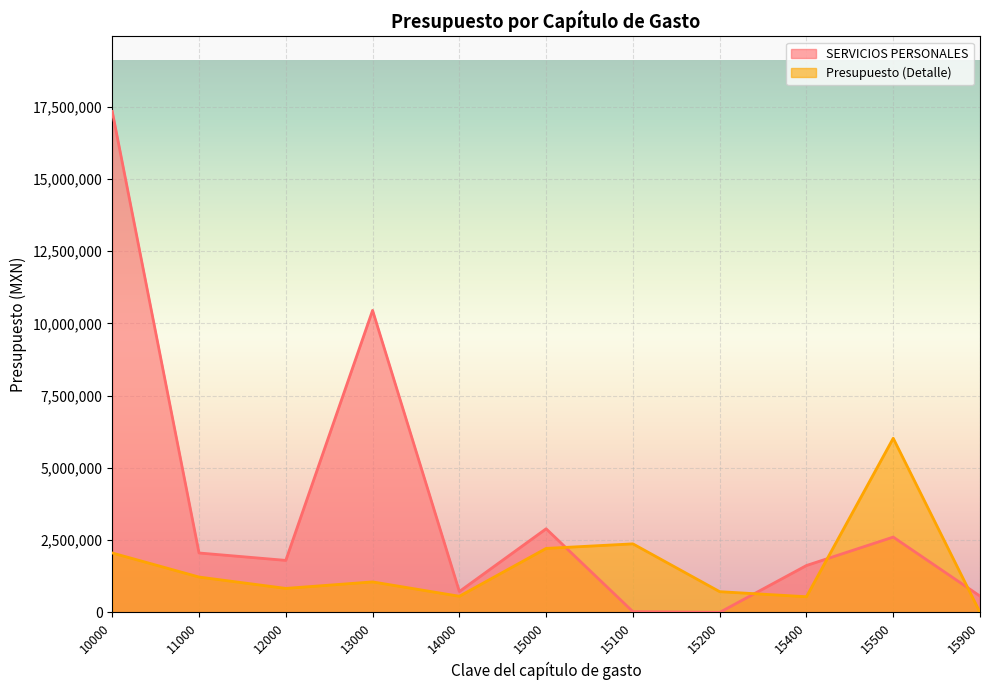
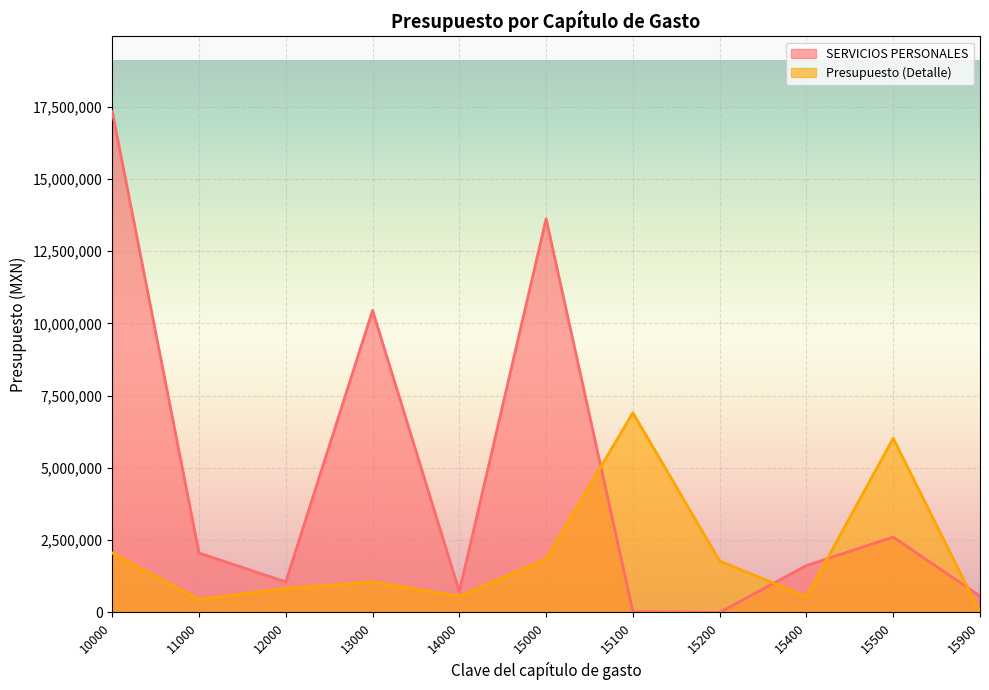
Presupuesto (Detalle), 11000: 1,200,000 -> 400,000
SERVICIOS PERSONALES, 12000: 1,800,000 -> 1,100,000
SERVICIOS PERSONALES, 15000: 2,900,000 -> 13,600,000
Presupuesto (Detalle), 15000: 2,200,000 -> 1,900,000
Presupuesto (Detalle), 15100: 2,400,000 -> 6,900,000
Presupuesto (Detalle), 15200: 700,000 -> 1,800,000
